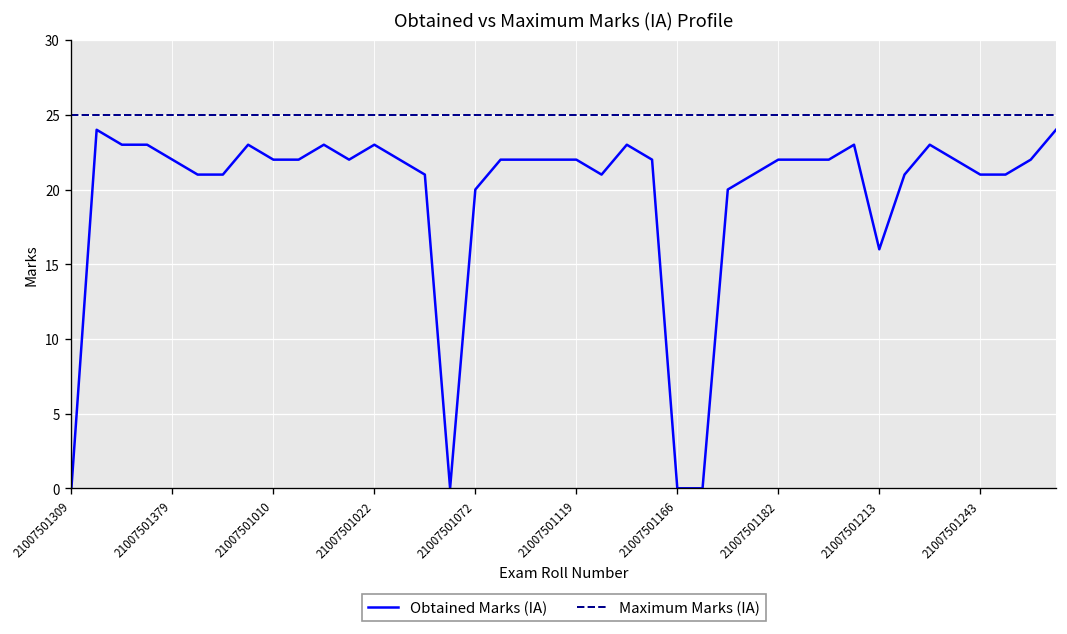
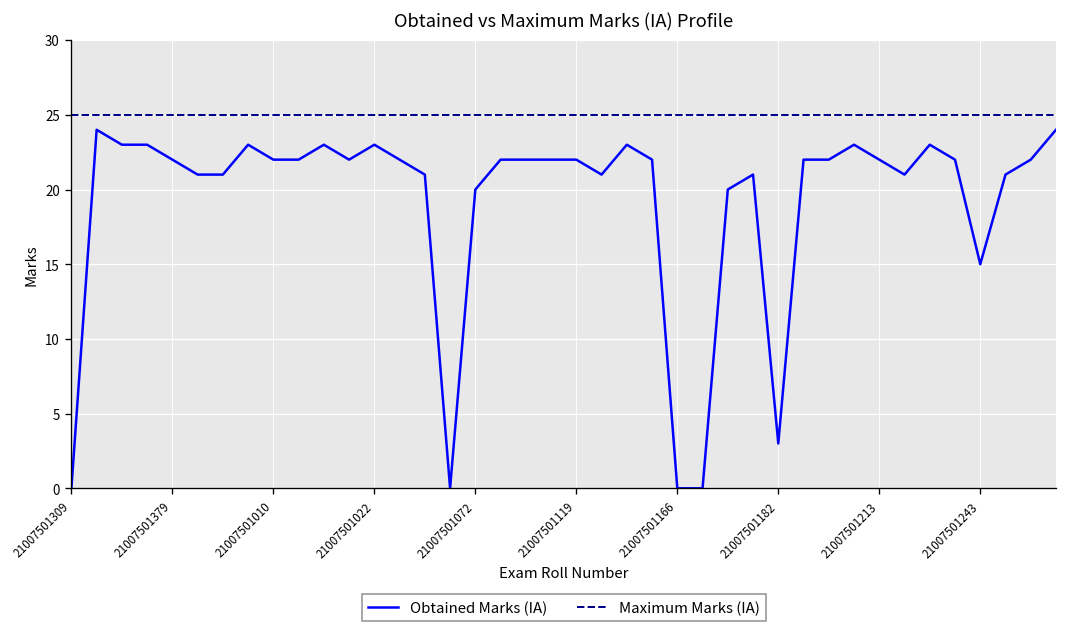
Obtained Marks (IA), 21007501182: 22 -> 3
Obtained Marks (IA), 21007501213: 16 -> 22
Obtained Marks (IA), 21007501243: 21 -> 15
